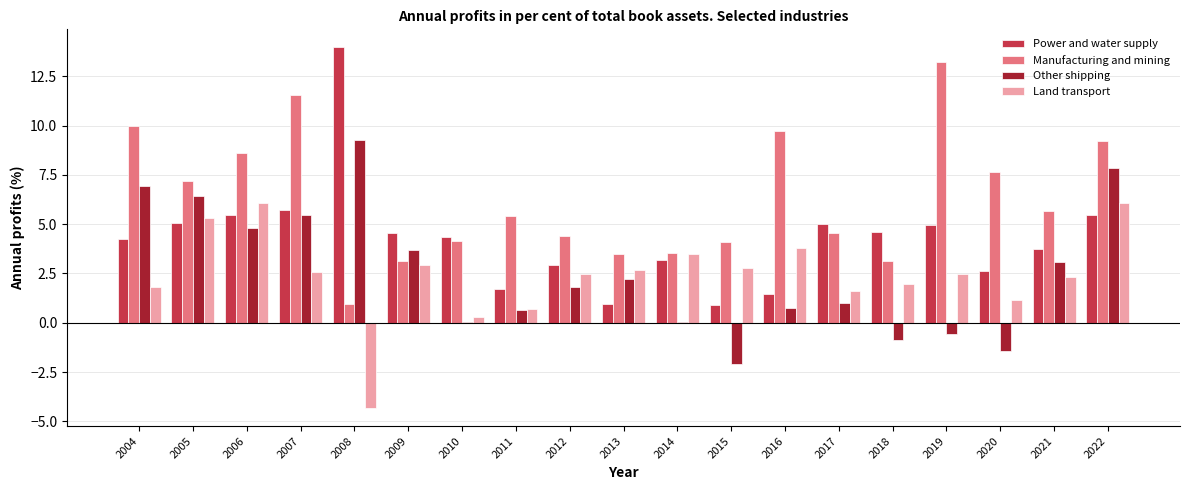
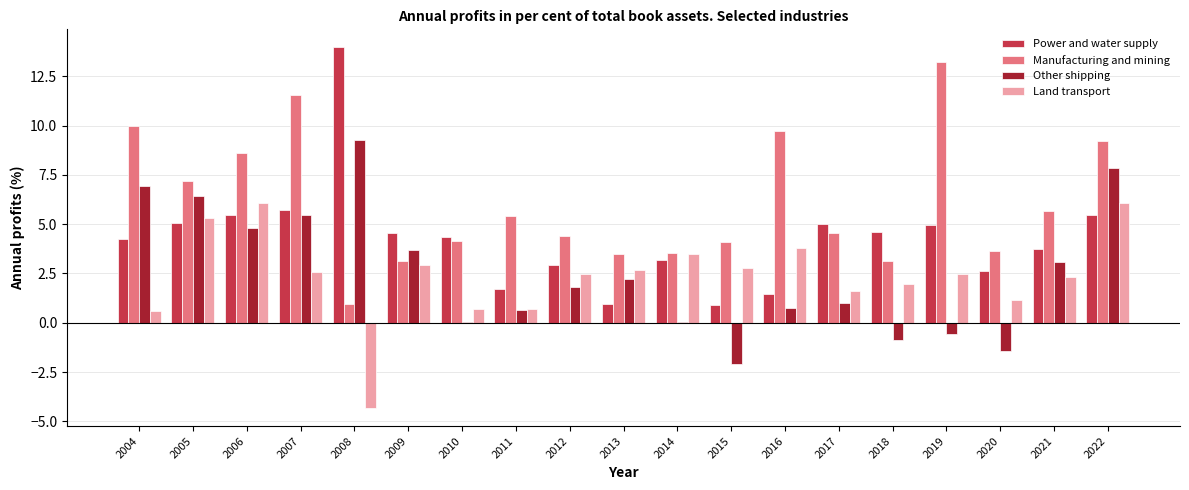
Land transport, 2004: 1.8 -> 0.6
Land transport, 2010: 0.3 -> 0.7
Manufacturing and mining, 2020: 7.7 -> 3.7
